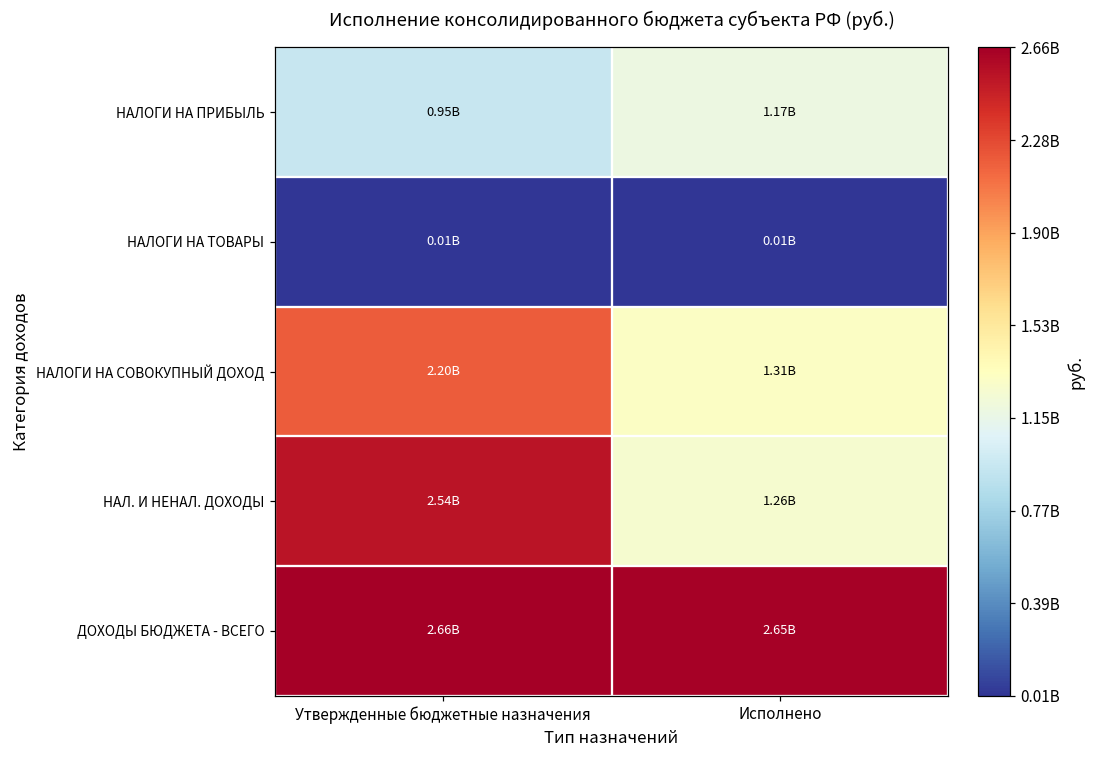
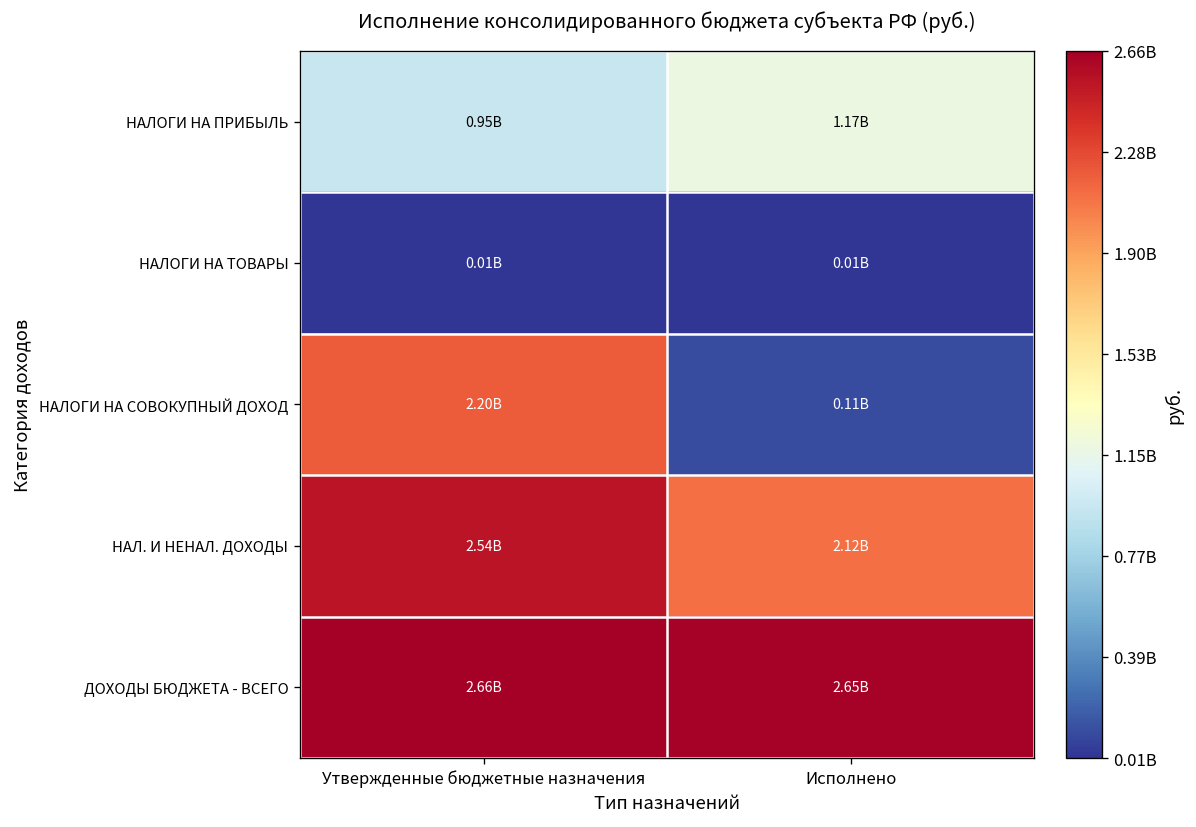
НАЛОГИ НА СОВОКУПНЫЙ ДОХОД, Исполнено: 1.31B -> 0.11B
НАЛ. И НЕНАЛ. ДОХОДЫ, Исполнено: 1.26B -> 2.12B
